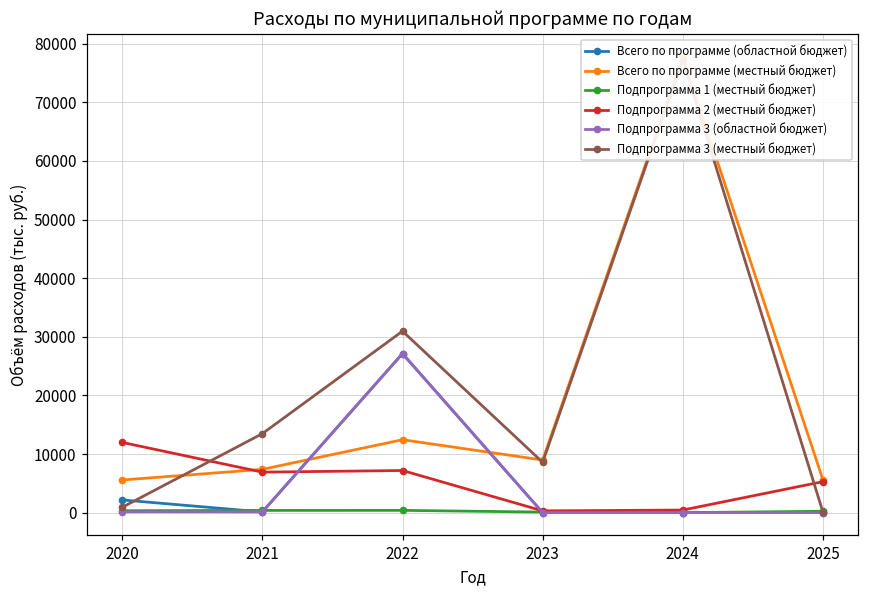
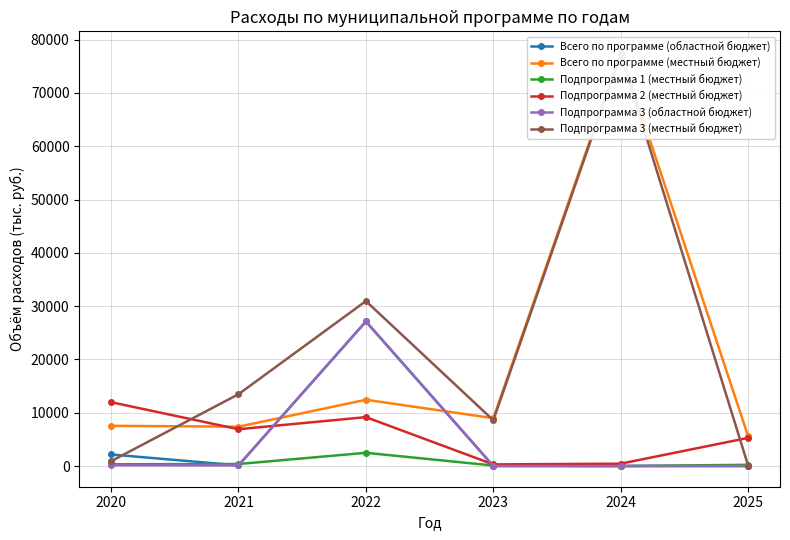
Всего по программе (местный бюджет), 2020: 6000 -> 8000
Подпрограмма 1 (местный бюджет), 2022: 0 -> 2000
Подпрограмма 2 (местный бюджет), 2022: 7000 -> 9000
